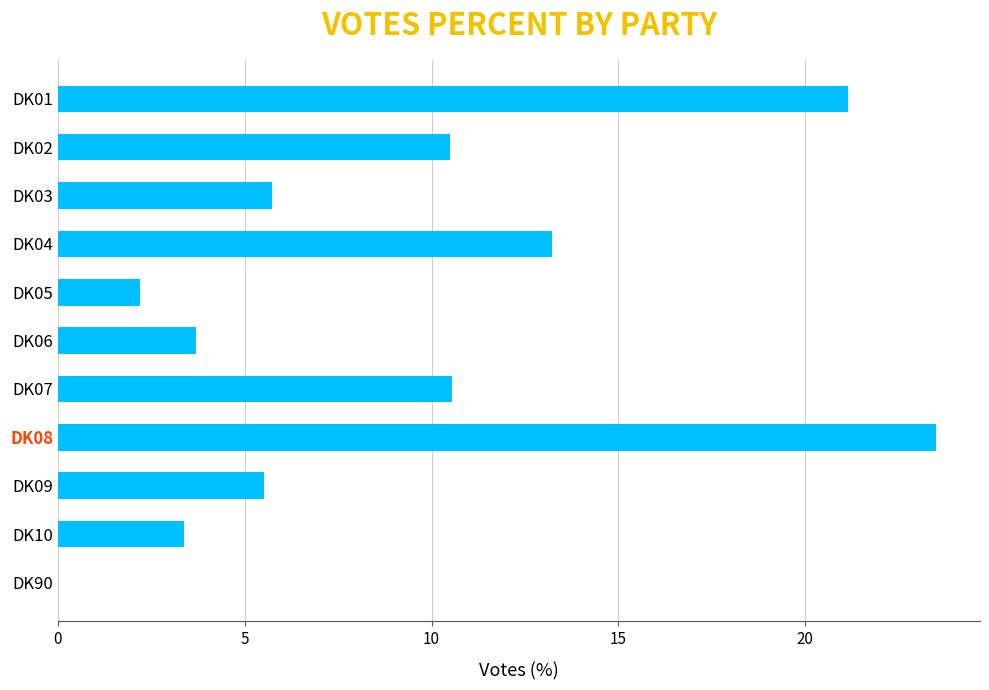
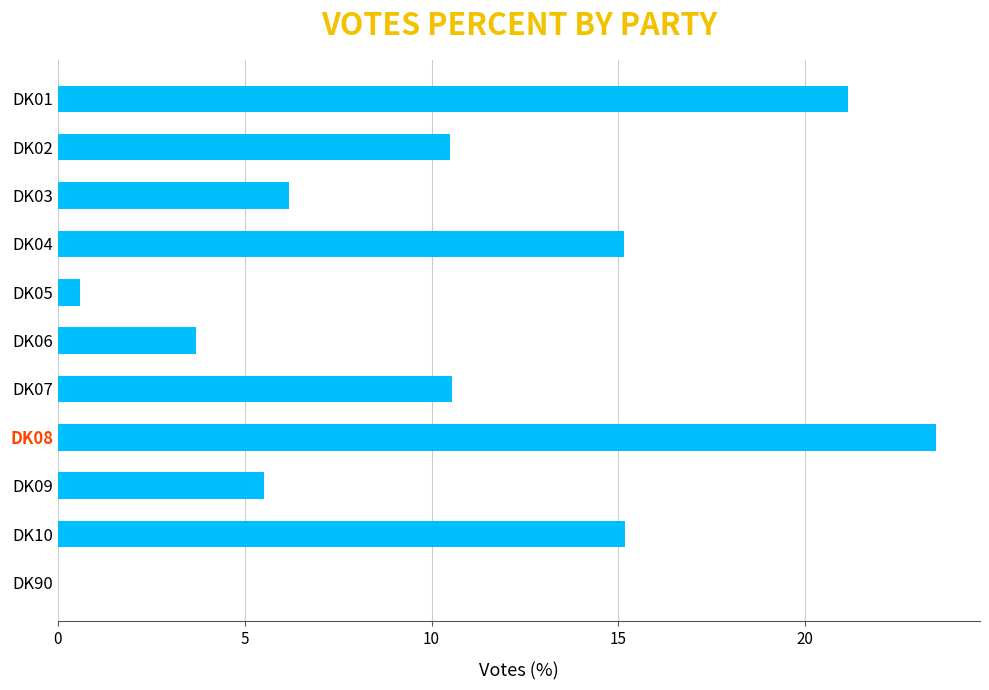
DK03: 5.7 -> 6.2
DK04: 13.2 -> 15.2
DK05: 2.2 -> 0.6
DK10: 3.4 -> 15.2
